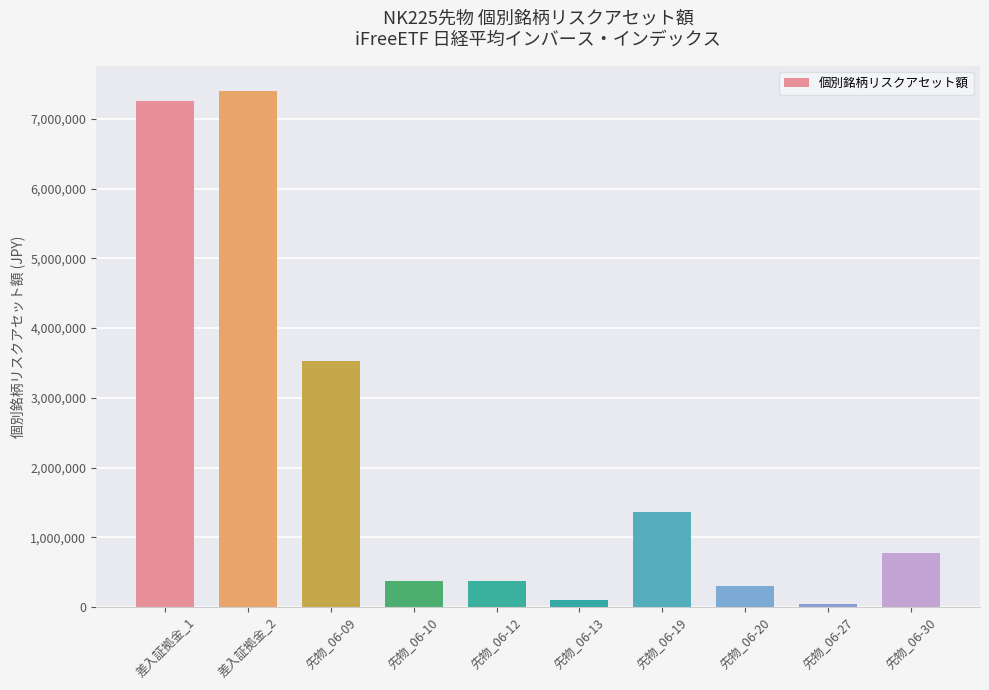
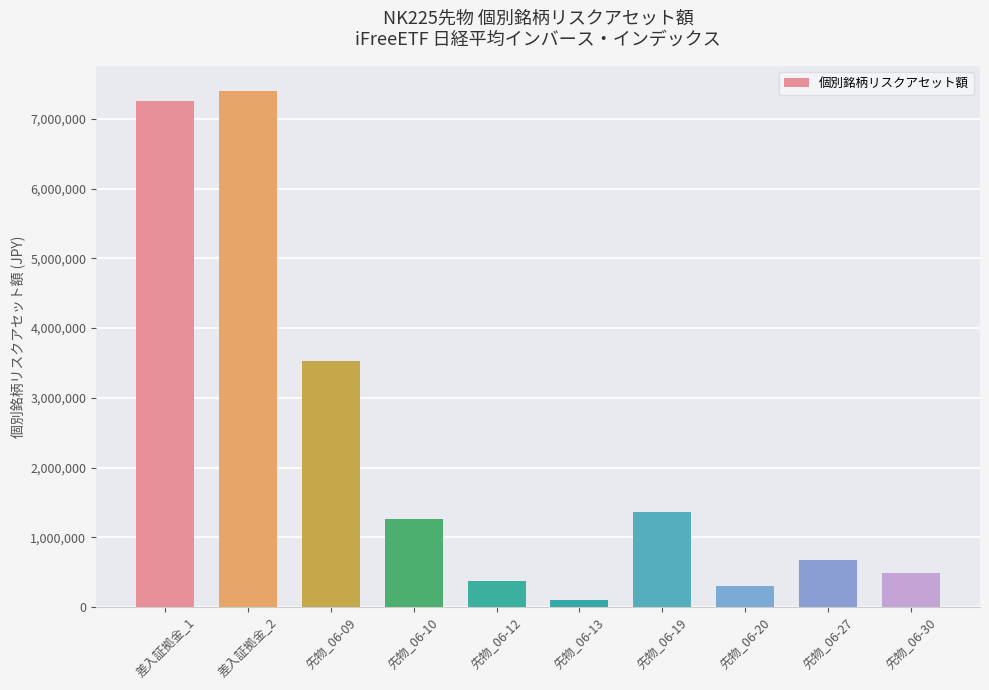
先物_06-10: 400,000 -> 1,300,000
先物_06-27: 0 -> 700,000
先物_06-30: 800,000 -> 500,000
